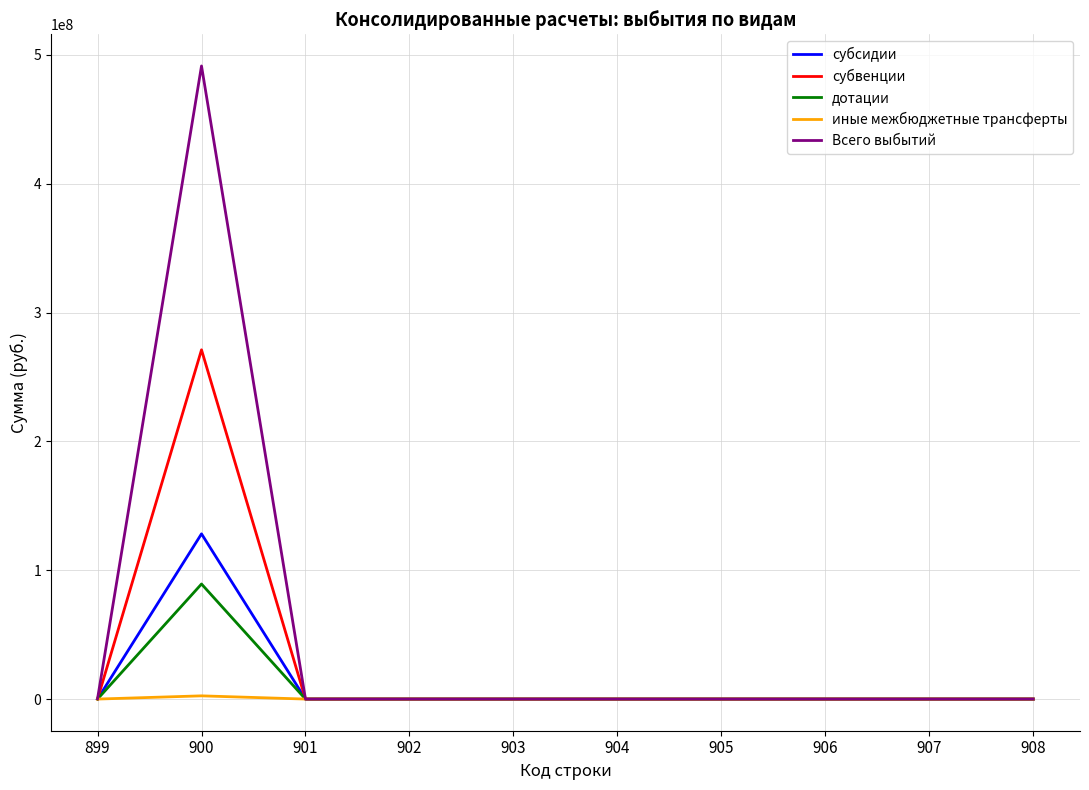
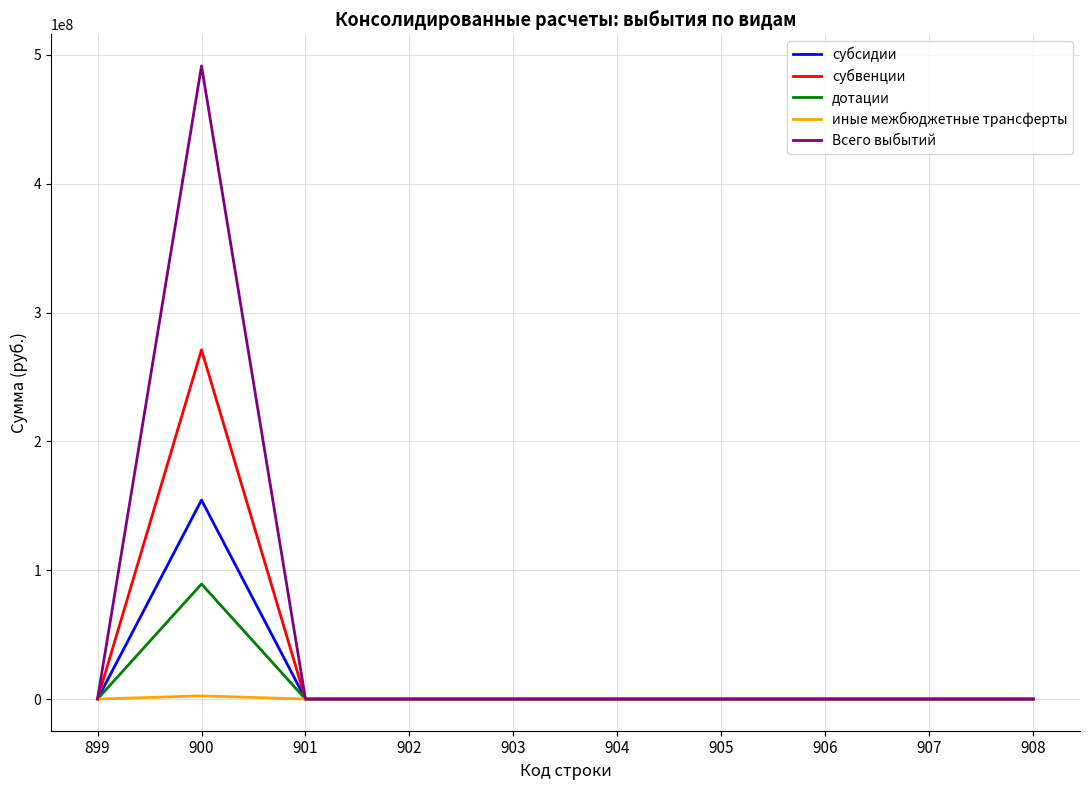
субсидии, 900: 128000000 -> 154000000
